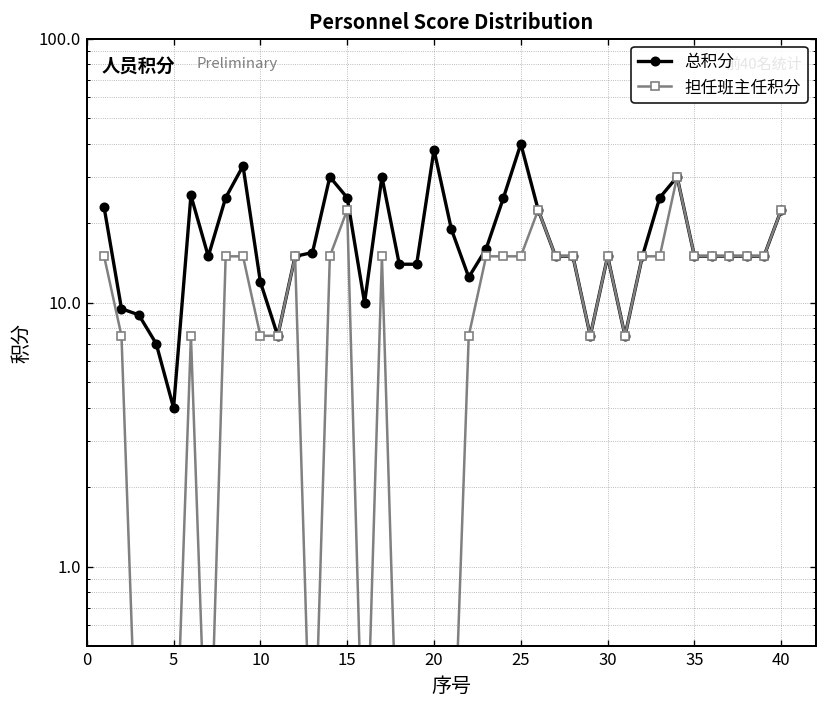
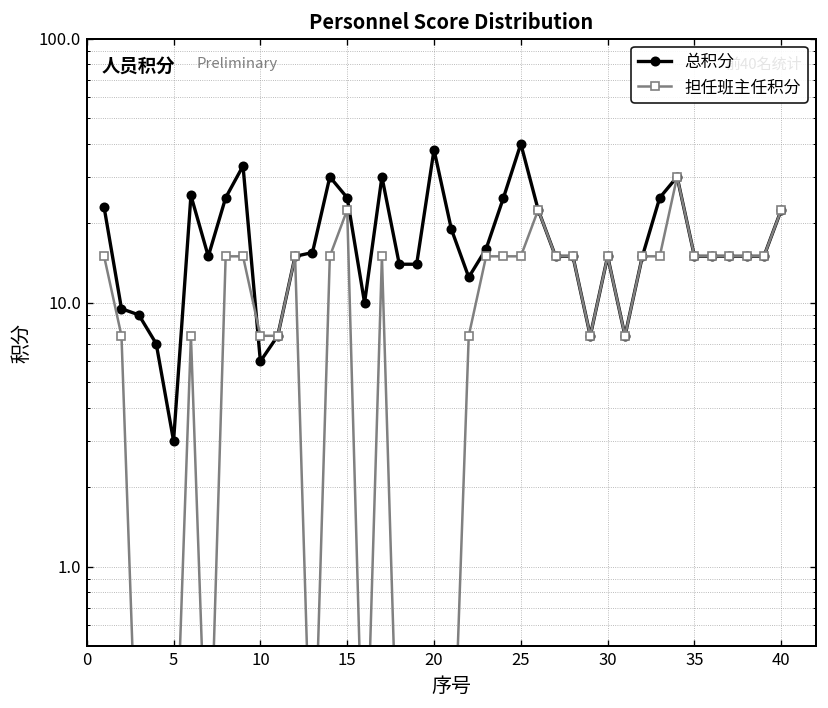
总积分, 5: 4 -> 3
总积分, 10: 12 -> 6
